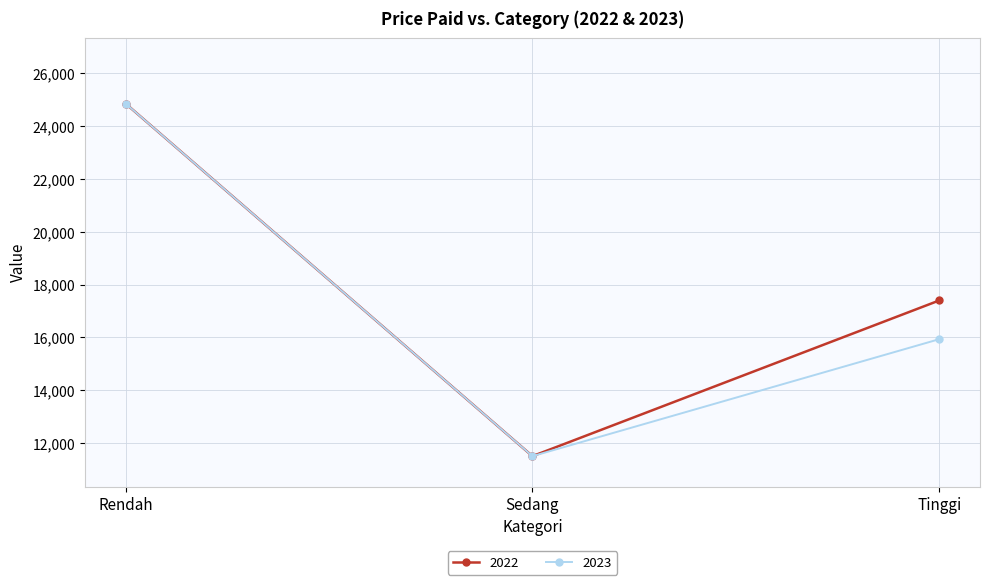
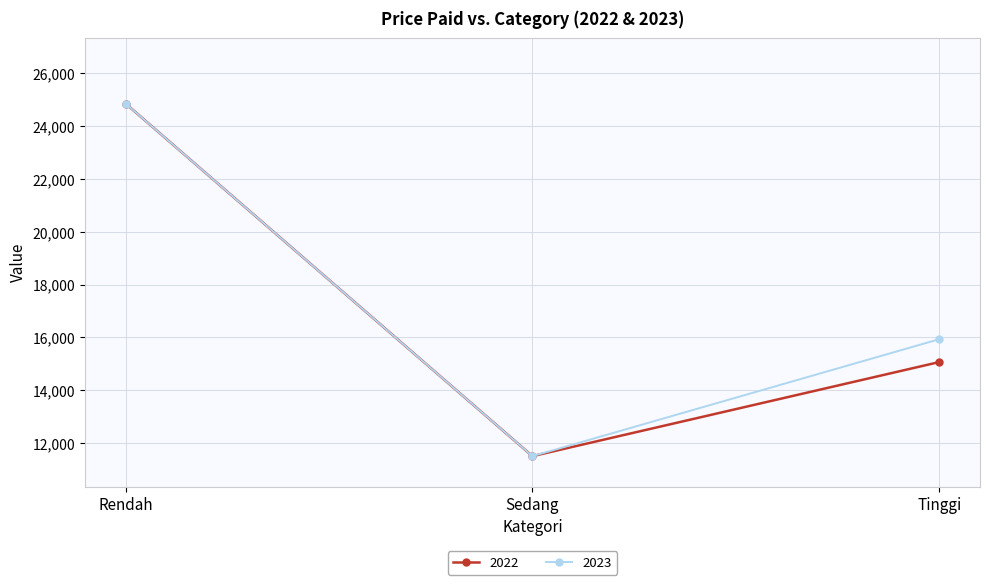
2022, Tinggi: 17,400 -> 15,100
